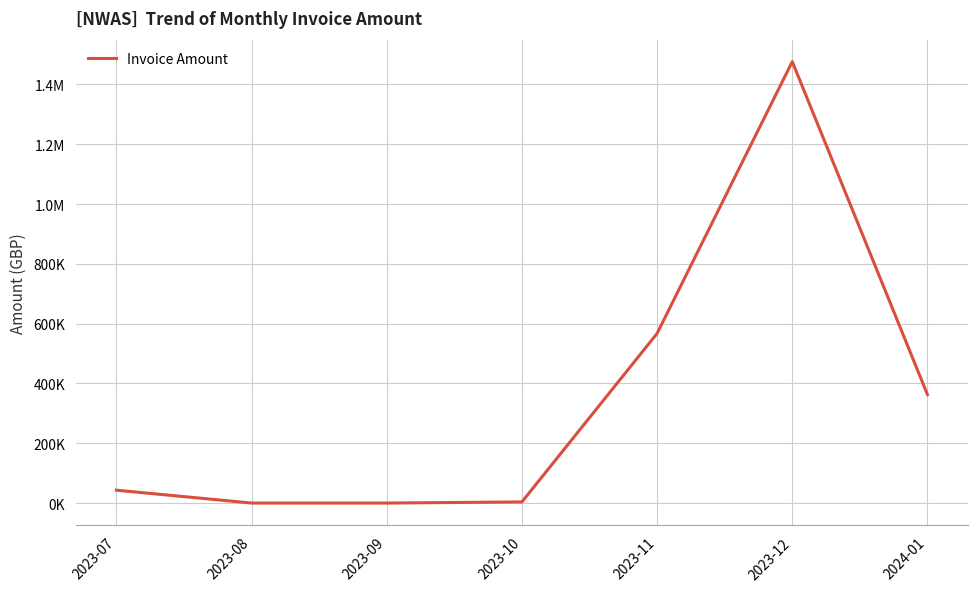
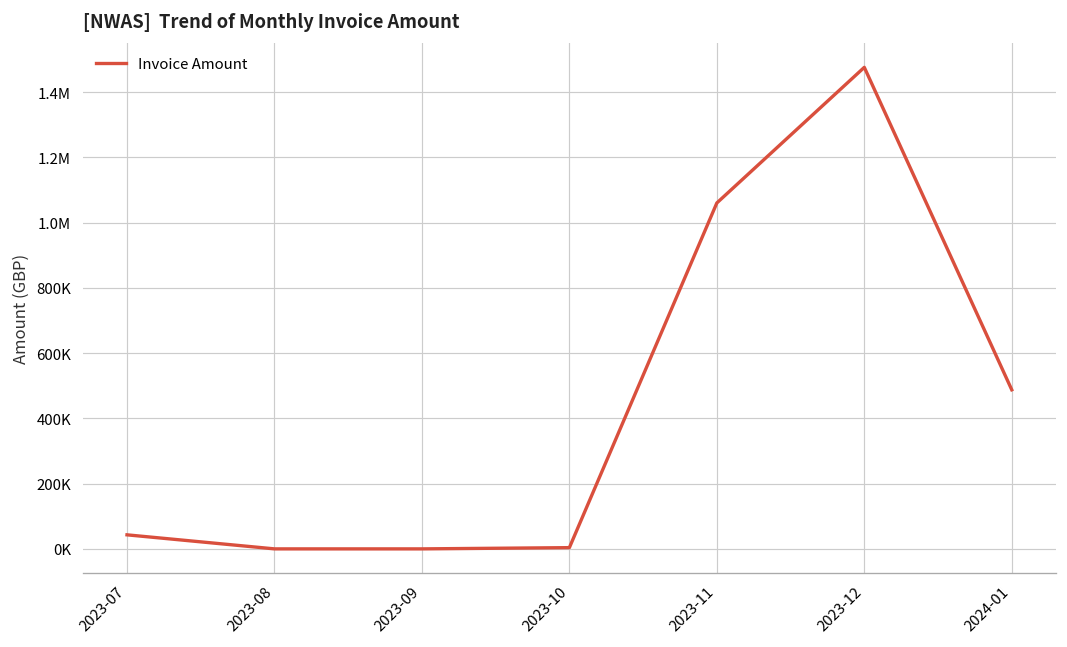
2023-11: 570000 -> 1060000
2024-01: 360000 -> 490000
